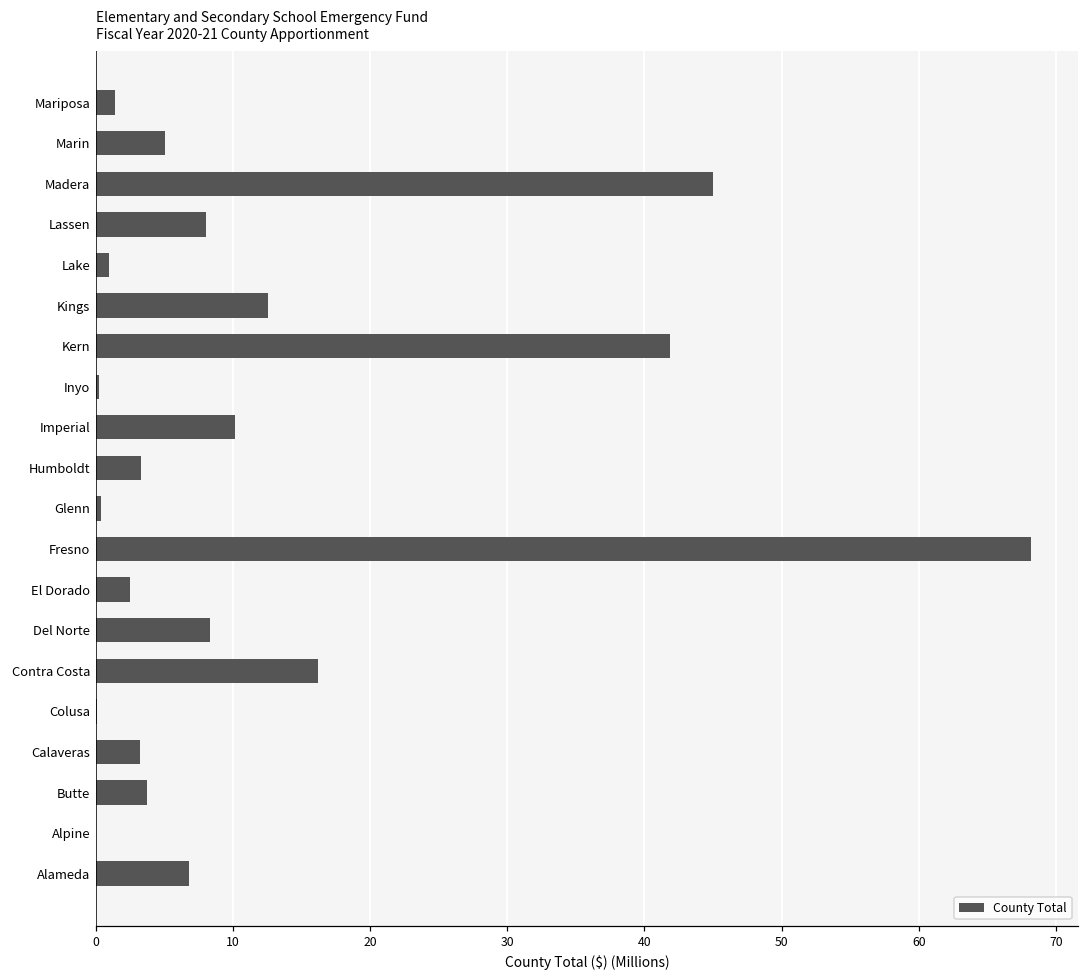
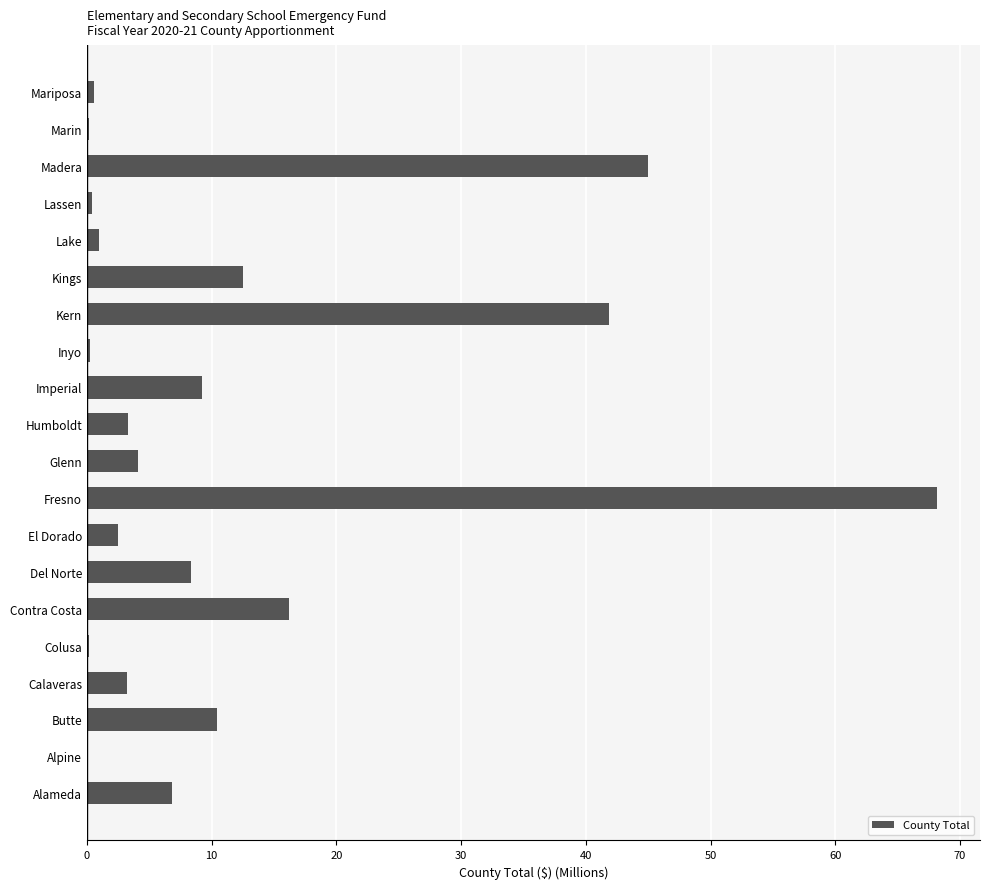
Mariposa: 1.4 -> 0.6
Marin: 5.1 -> 0.1
Lassen: 8.0 -> 0.4
Imperial: 10.1 -> 9.2
Glenn: 0.4 -> 4.1
Butte: 3.8 -> 10.4
